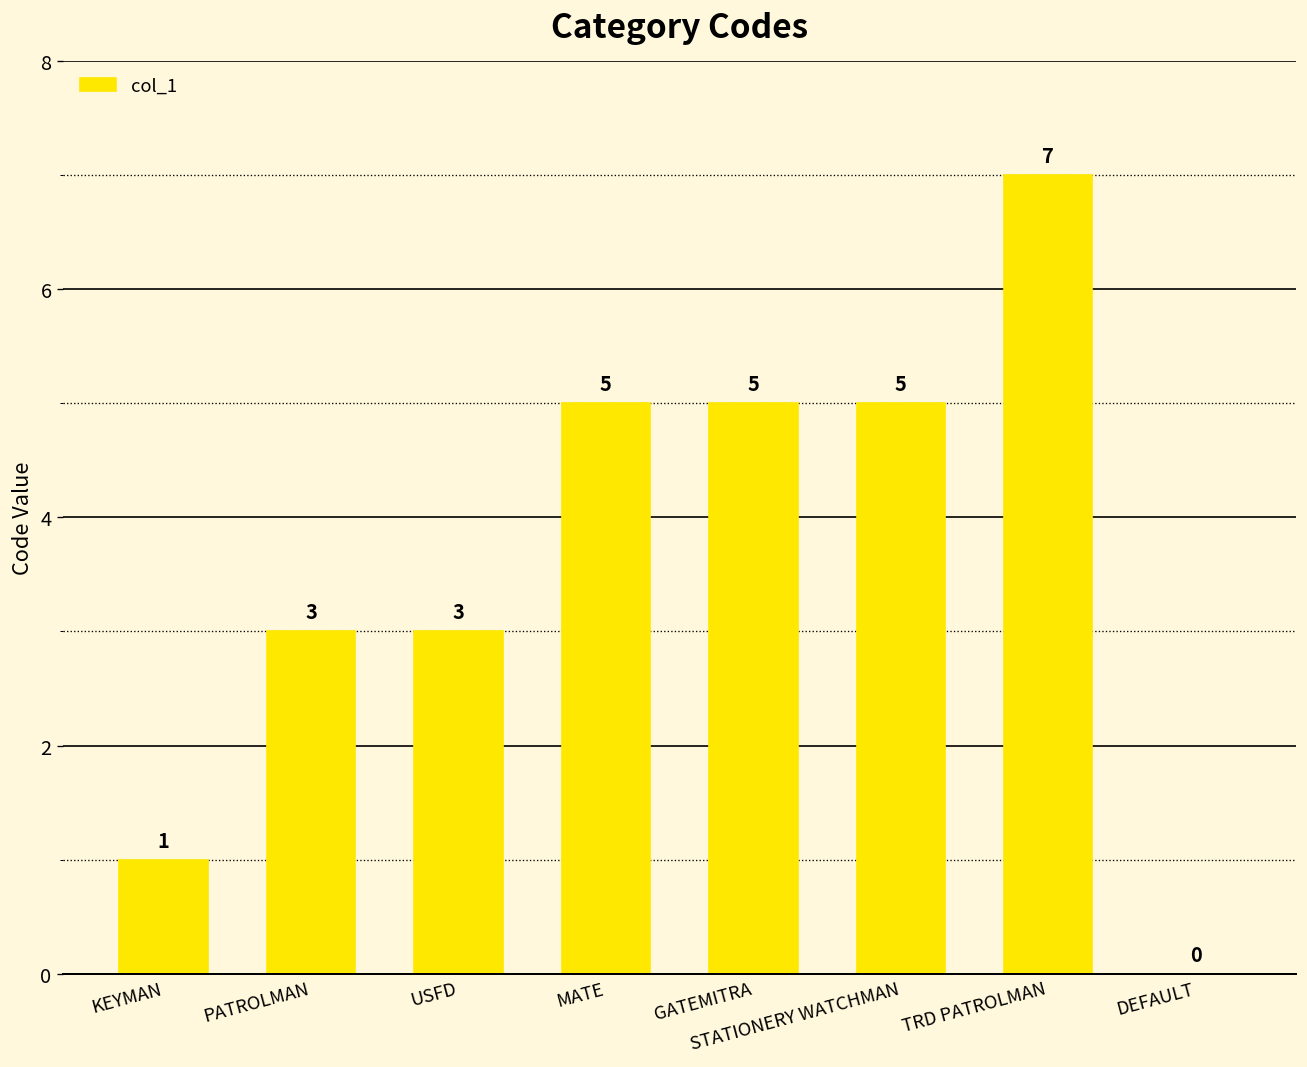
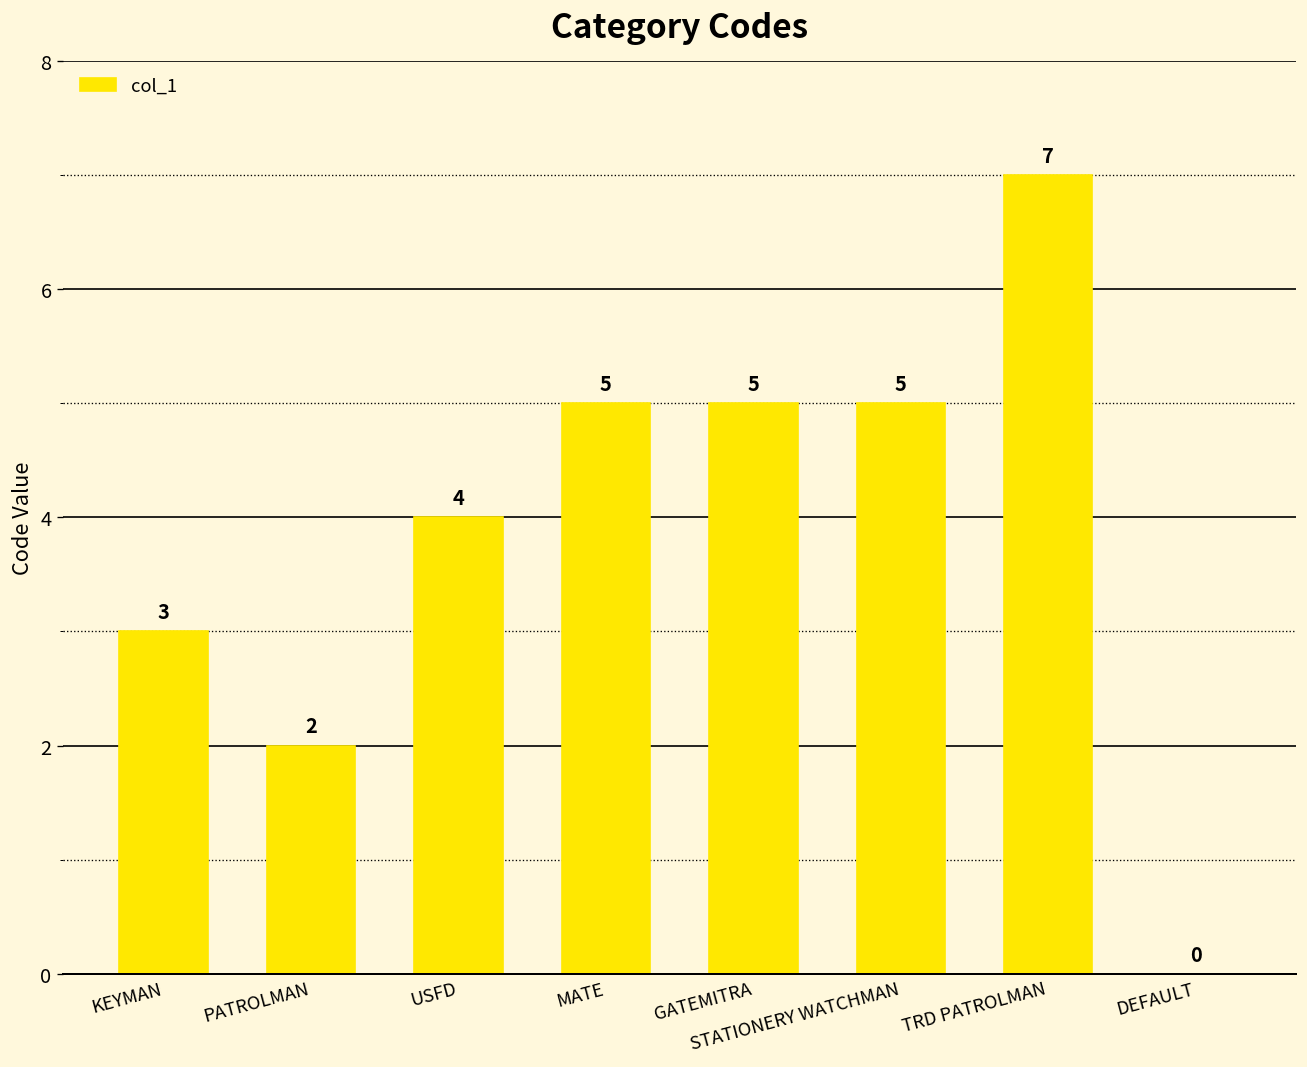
KEYMAN: 1 -> 3
PATROLMAN: 3 -> 2
USFD: 3 -> 4
